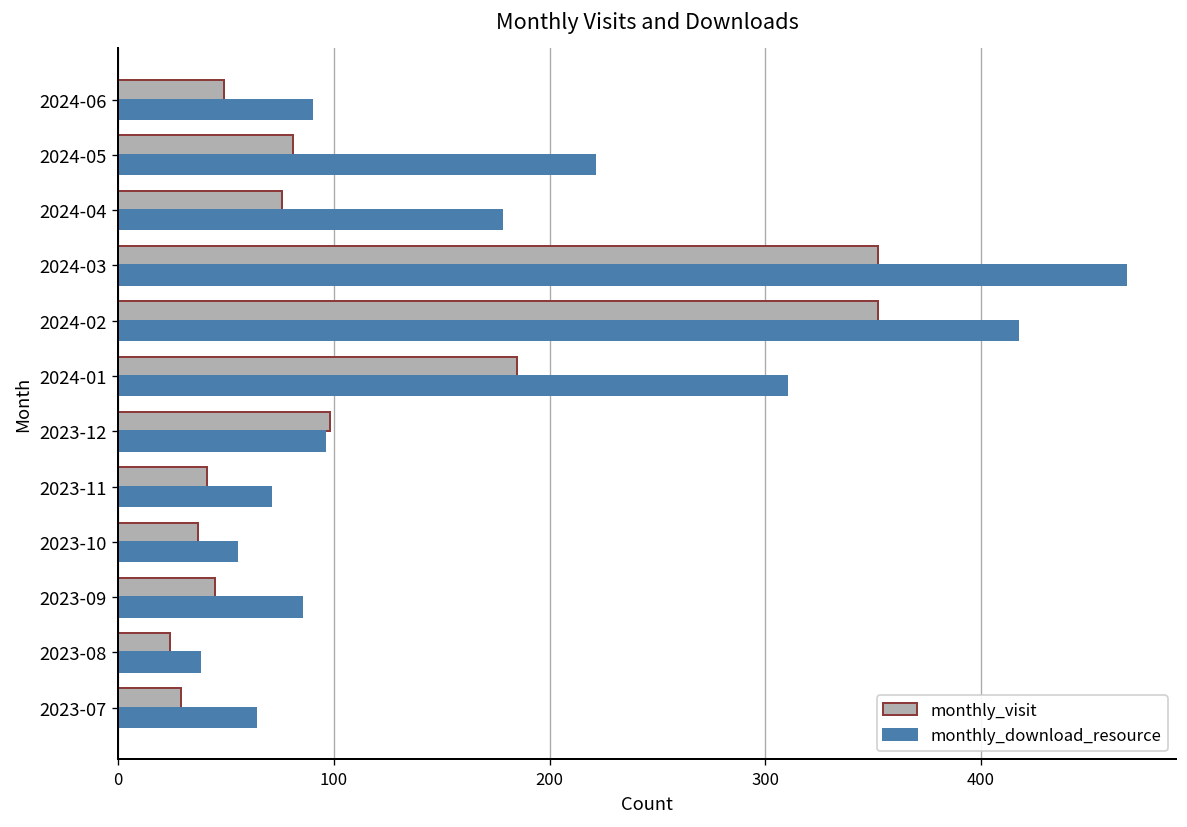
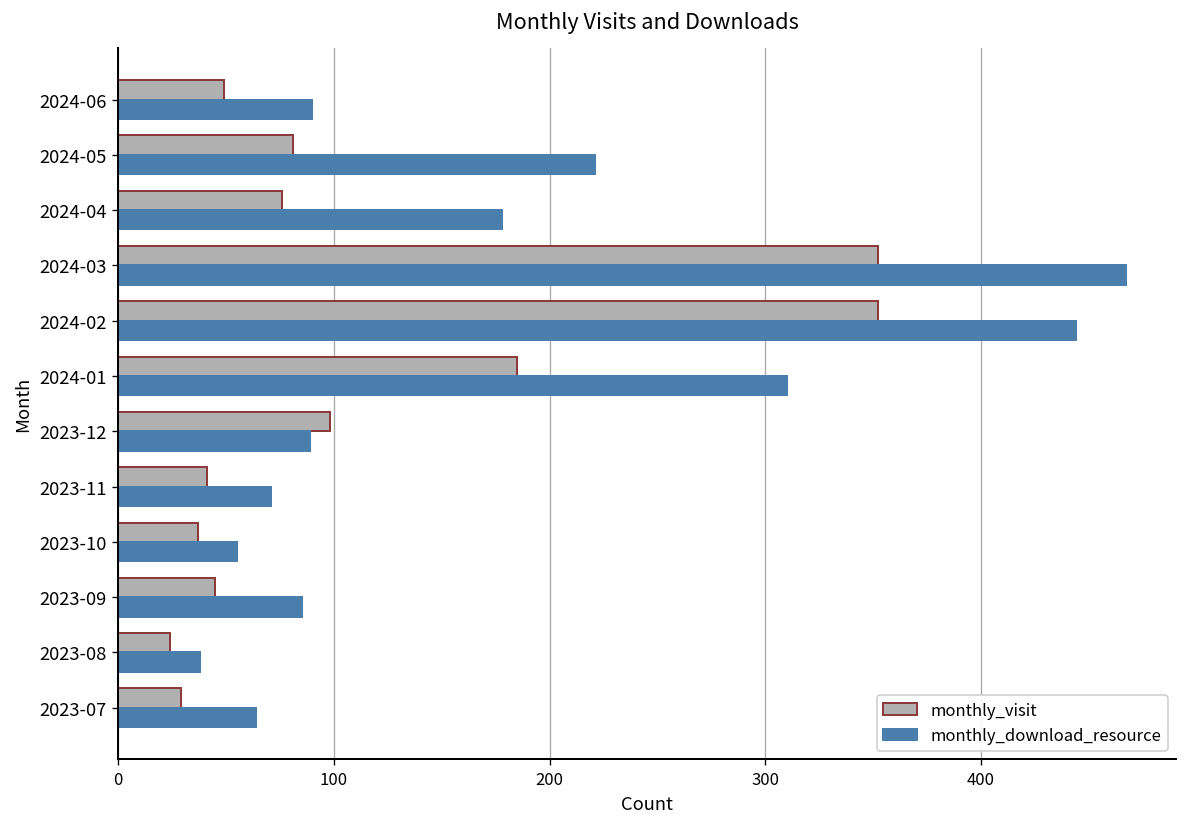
monthly_download_resource, 2024-02: 417 -> 444
monthly_download_resource, 2023-12: 96 -> 89
